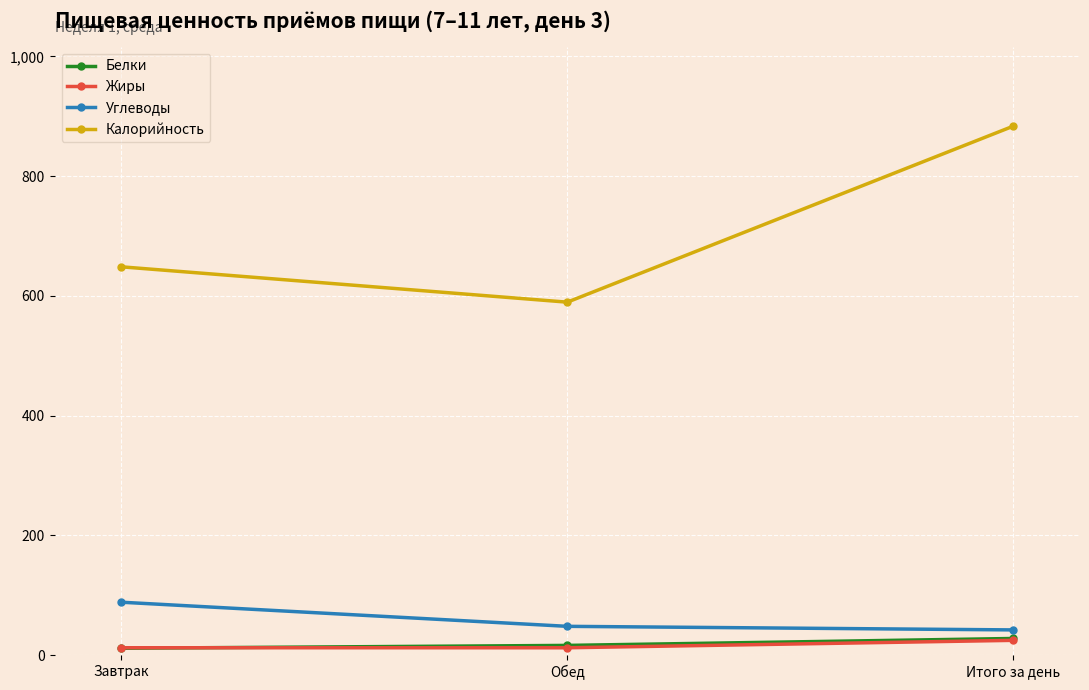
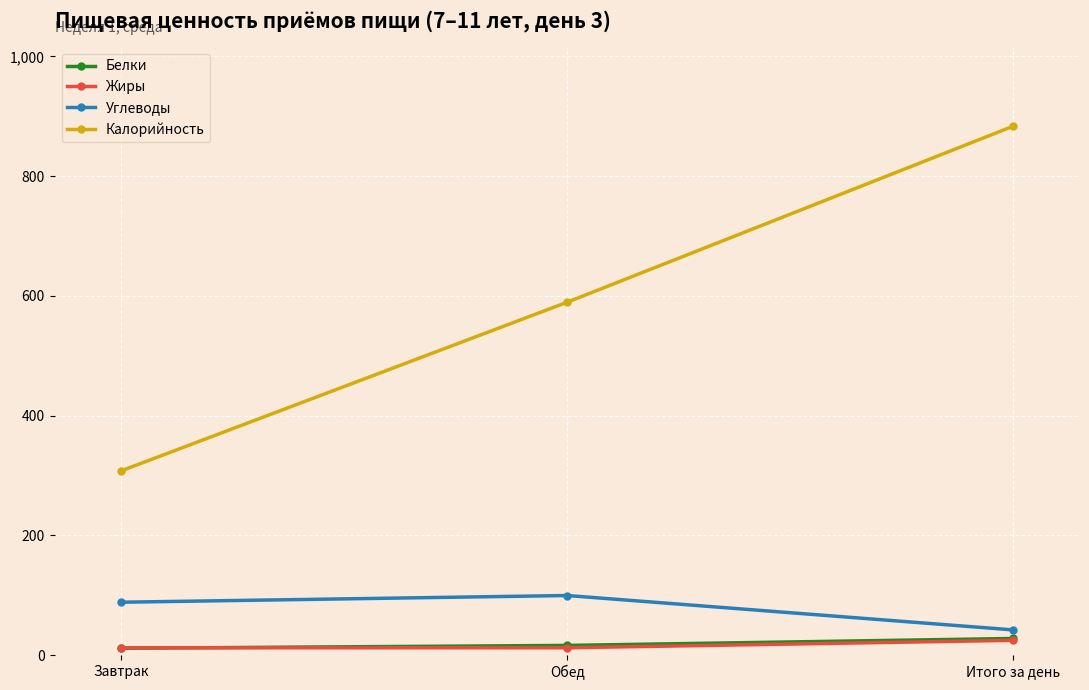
Калорийность, Завтрак: 650 -> 310
Углеводы, Обед: 50 -> 100
